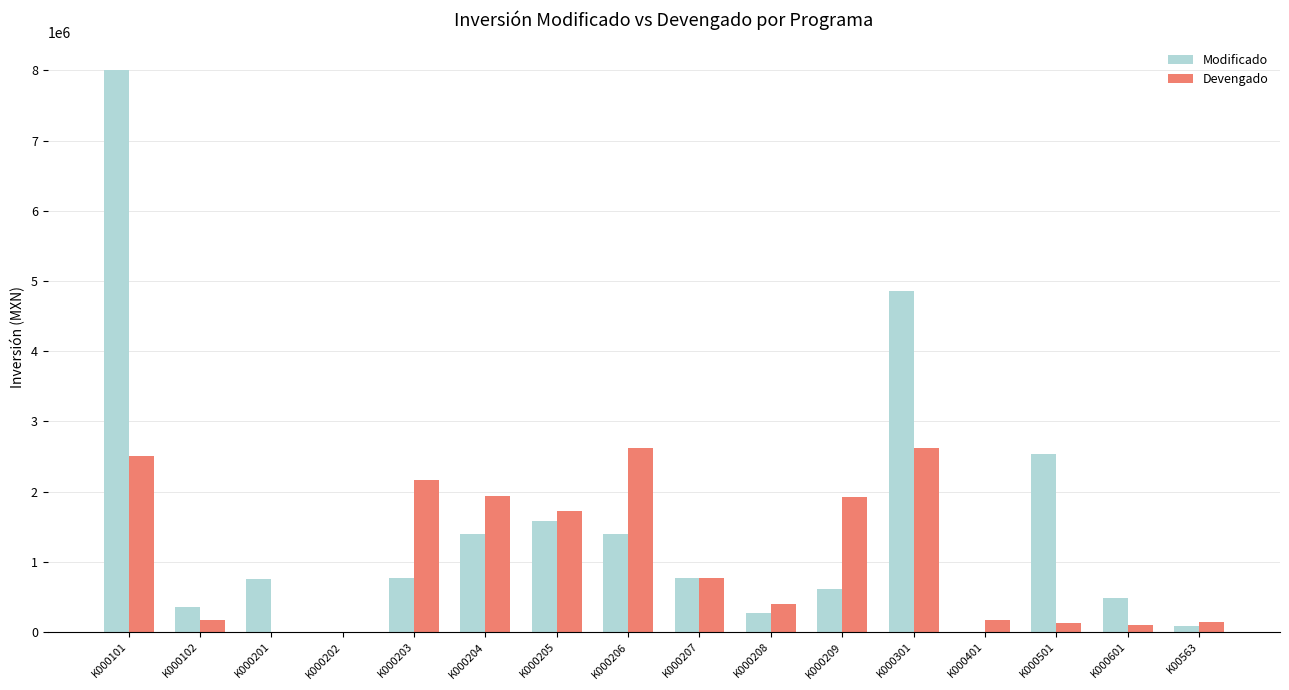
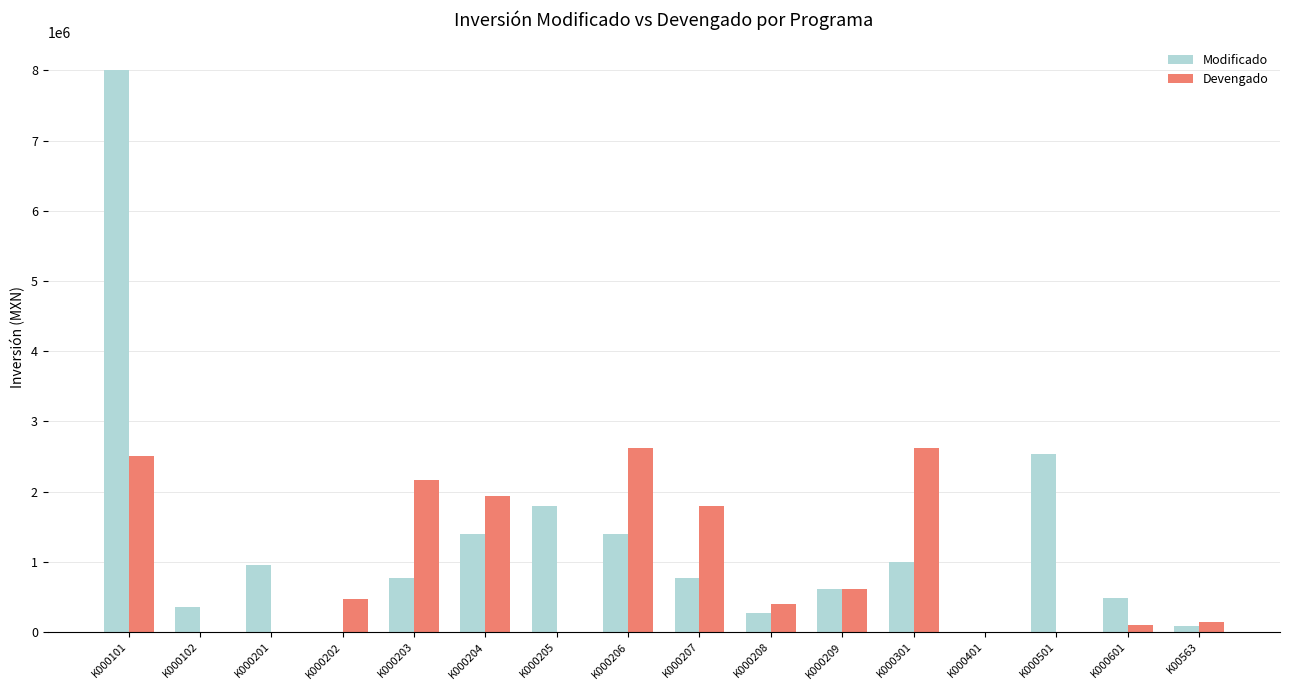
Devengado, K000102: 200000 -> 0
Modificado, K000201: 700000 -> 1000000
Devengado, K000202: 0 -> 500000
Modificado, K000205: 1600000 -> 1800000
Devengado, K000205: 1700000 -> 0
Devengado, K000207: 800000 -> 1800000
Devengado, K000209: 1900000 -> 600000
Modificado, K000301: 4800000 -> 1000000
Devengado, K000401: 200000 -> 0
Devengado, K000501: 100000 -> 0
